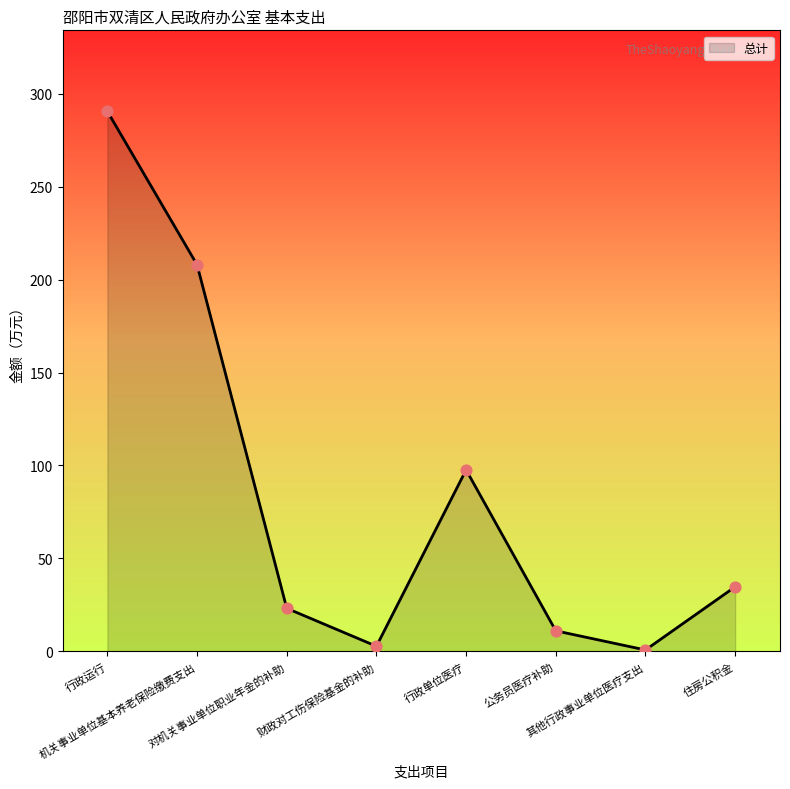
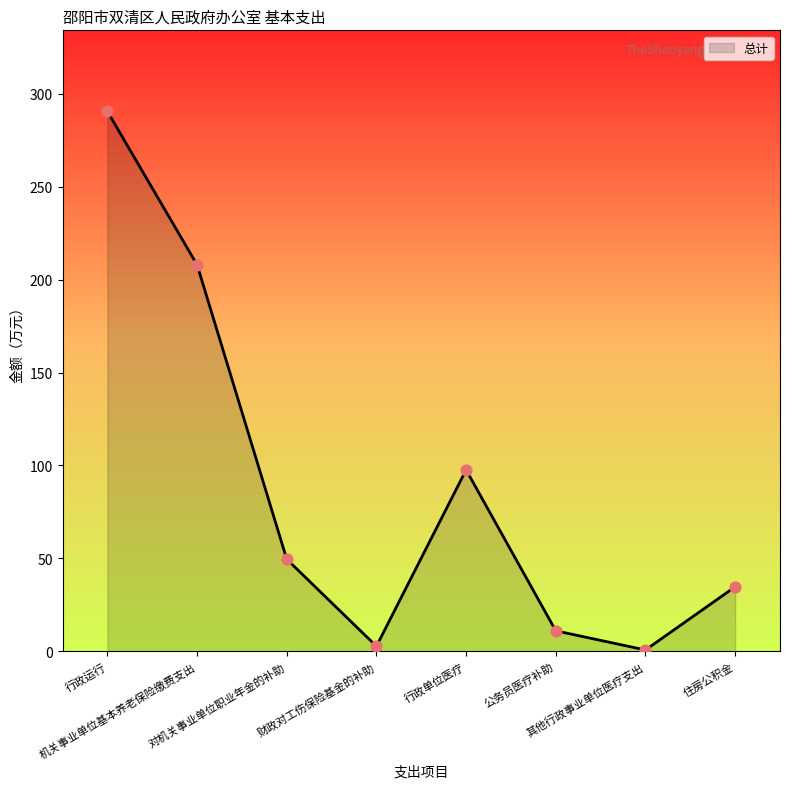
对机关事业单位职业年金的补助: 23 -> 50
